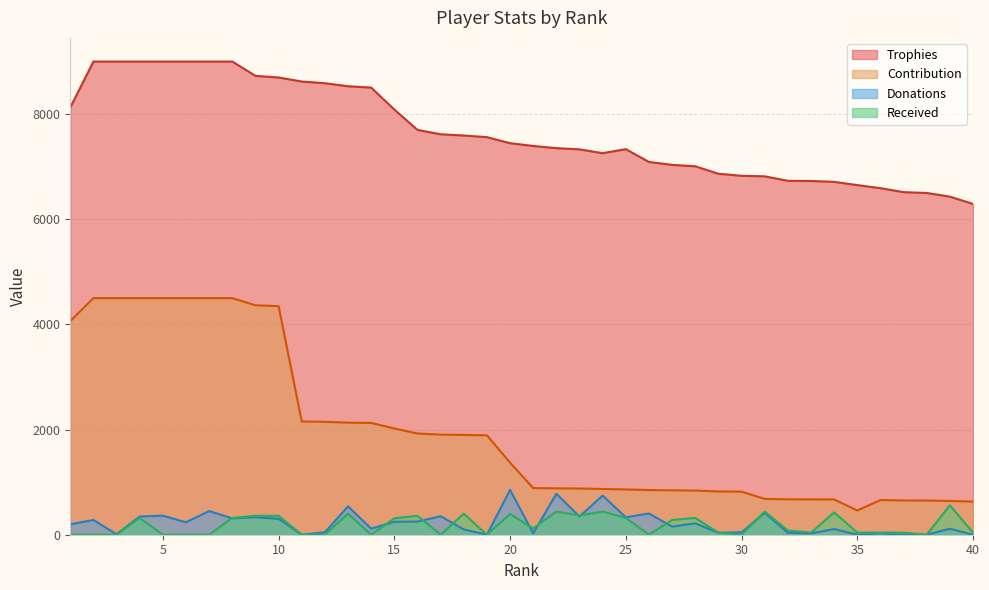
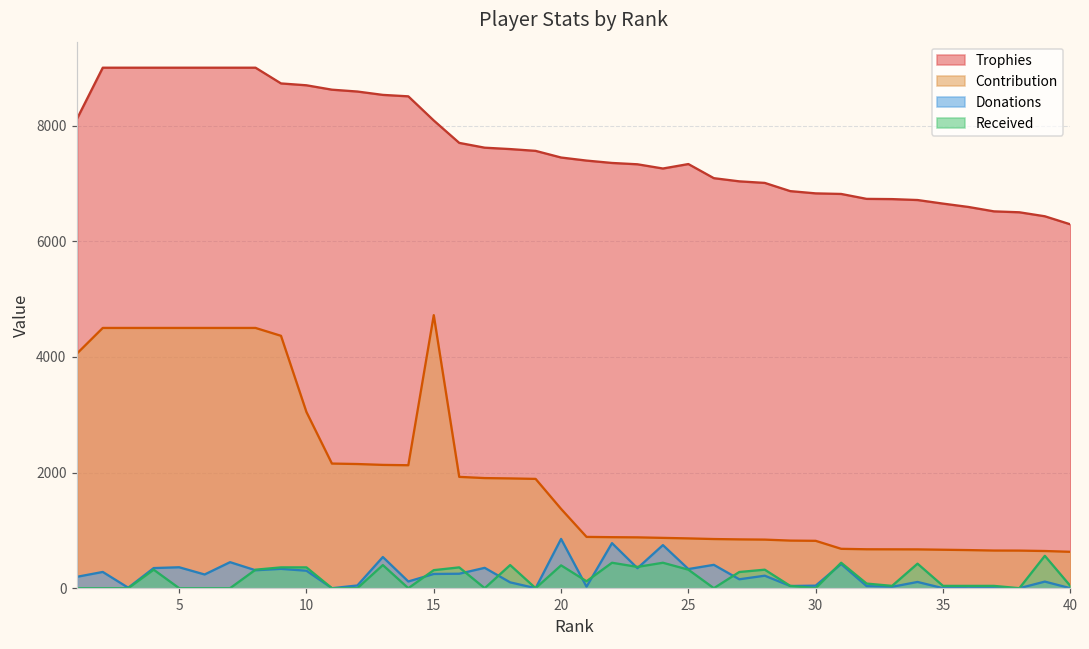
Contribution, 10: 4300 -> 3000
Contribution, 15: 2000 -> 4700
Contribution, 35: 500 -> 700
